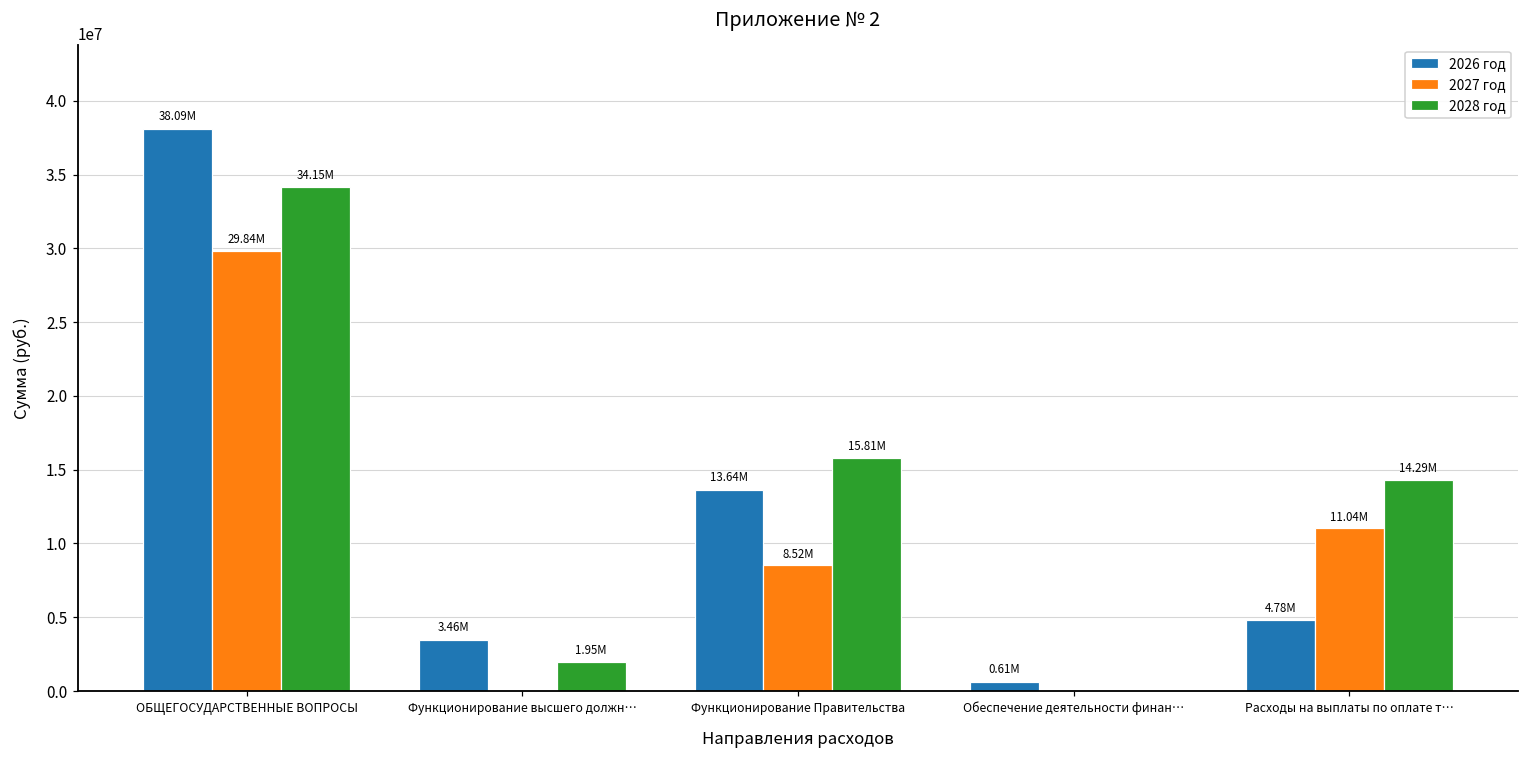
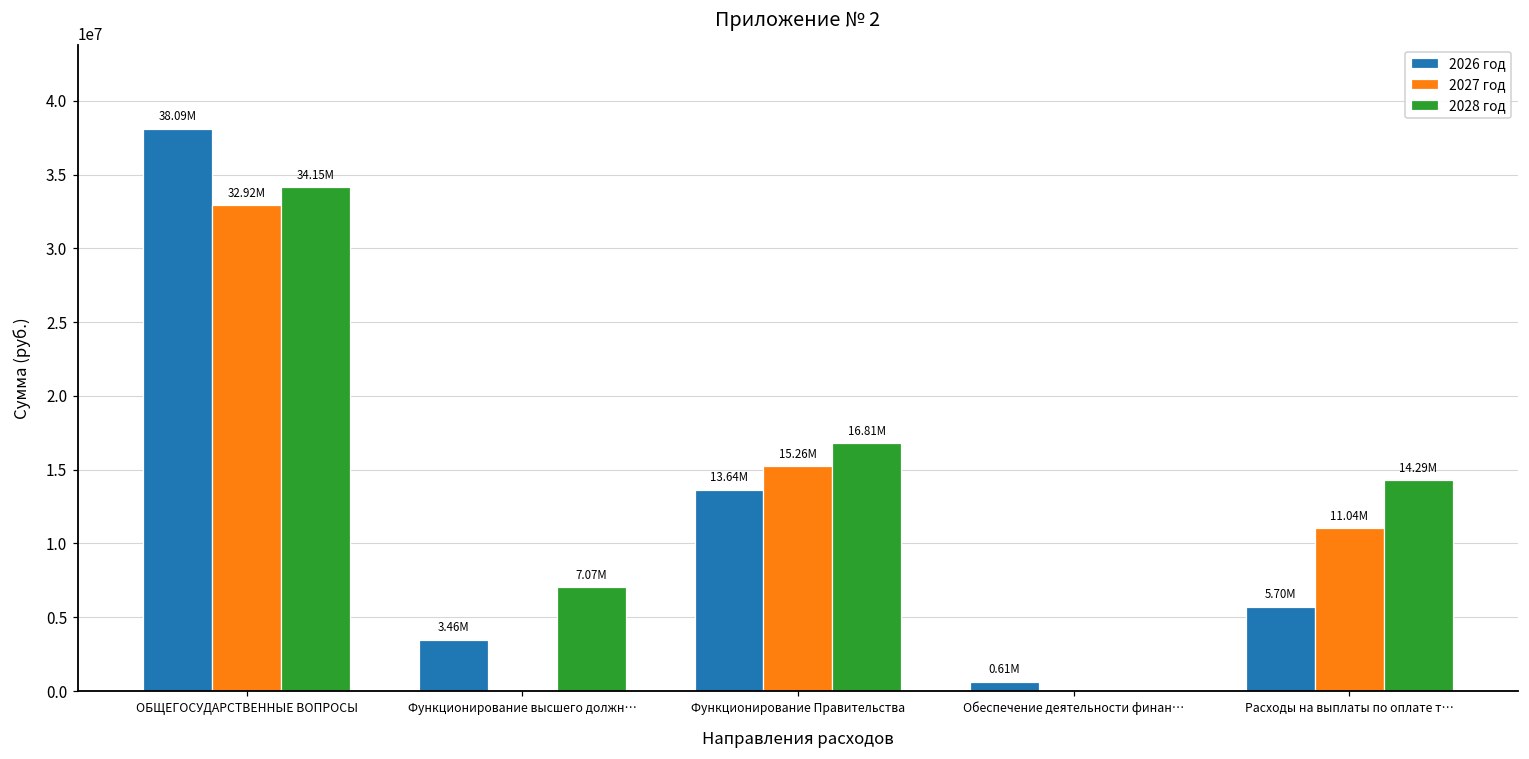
2027 год, ОБЩЕГОСУДАРСТВЕННЫЕ ВОПРОСЫ: 29.84M -> 32.92M
2028 год, Функционирование высшего должн…: 1.95M -> 7.07M
2027 год, Функционирование Правительства: 8.52M -> 15.26M
2028 год, Функционирование Правительства: 15.81M -> 16.81M
2026 год, Расходы на выплаты по оплате т…: 4.78M -> 5.70M
